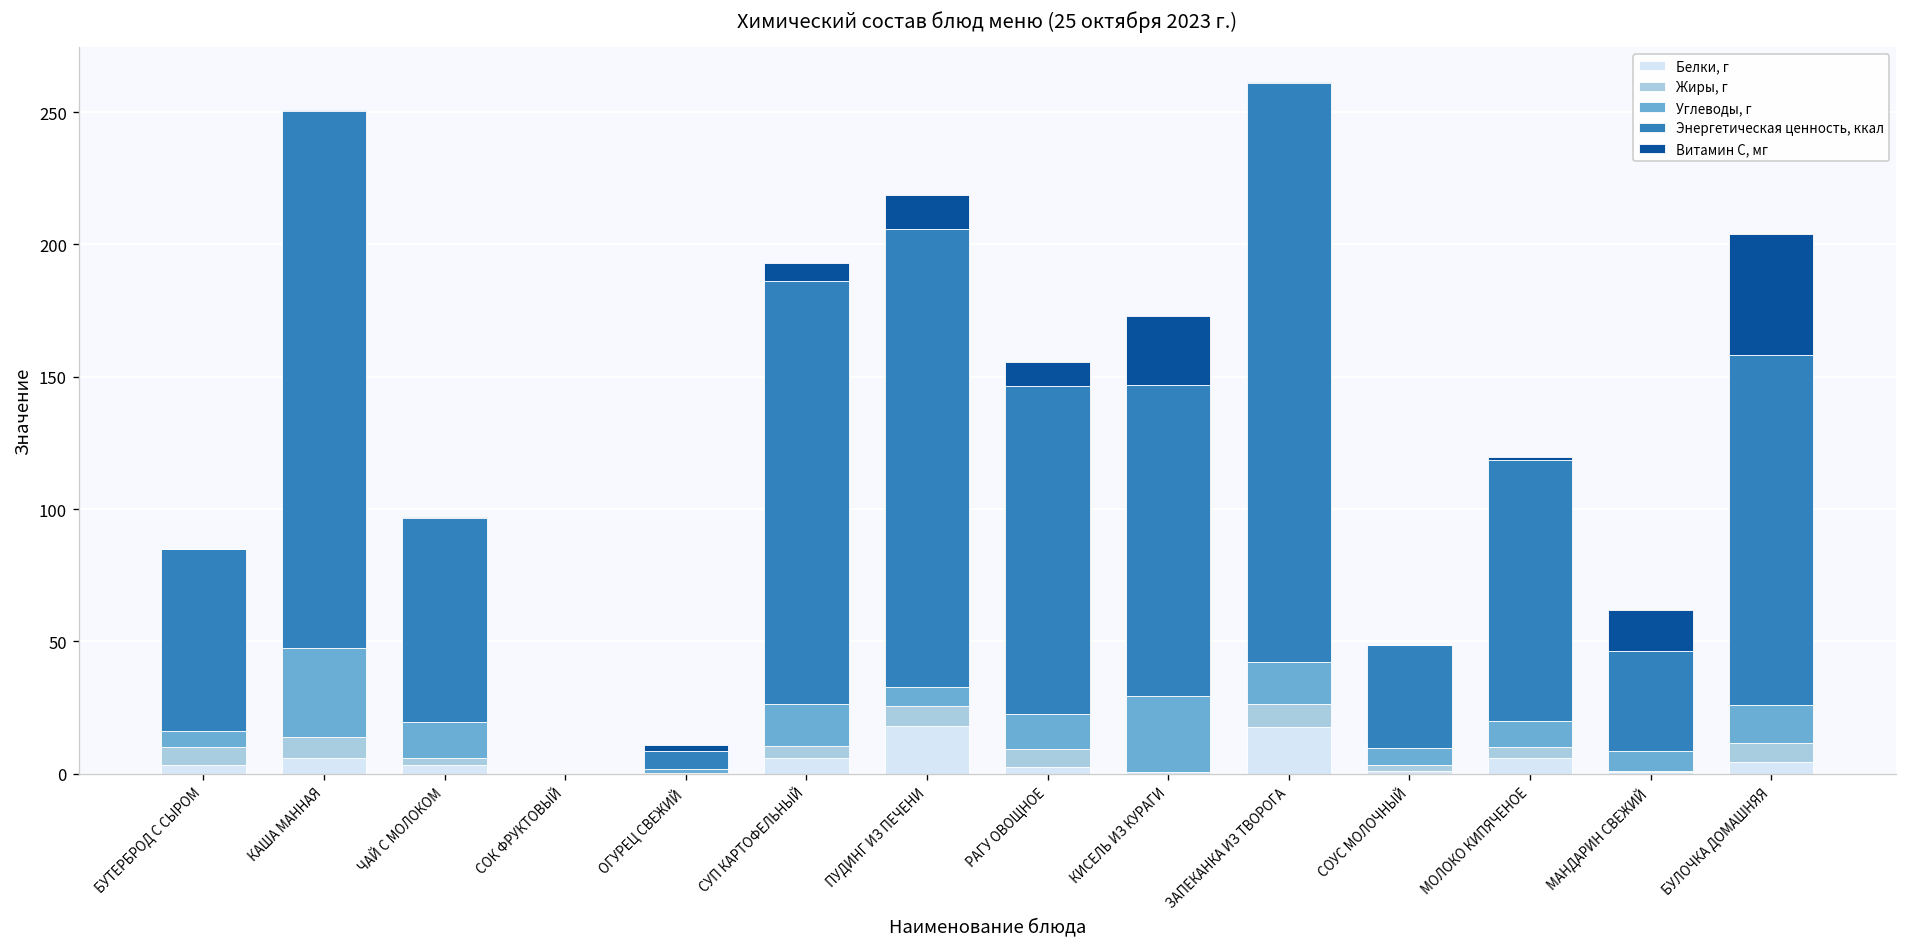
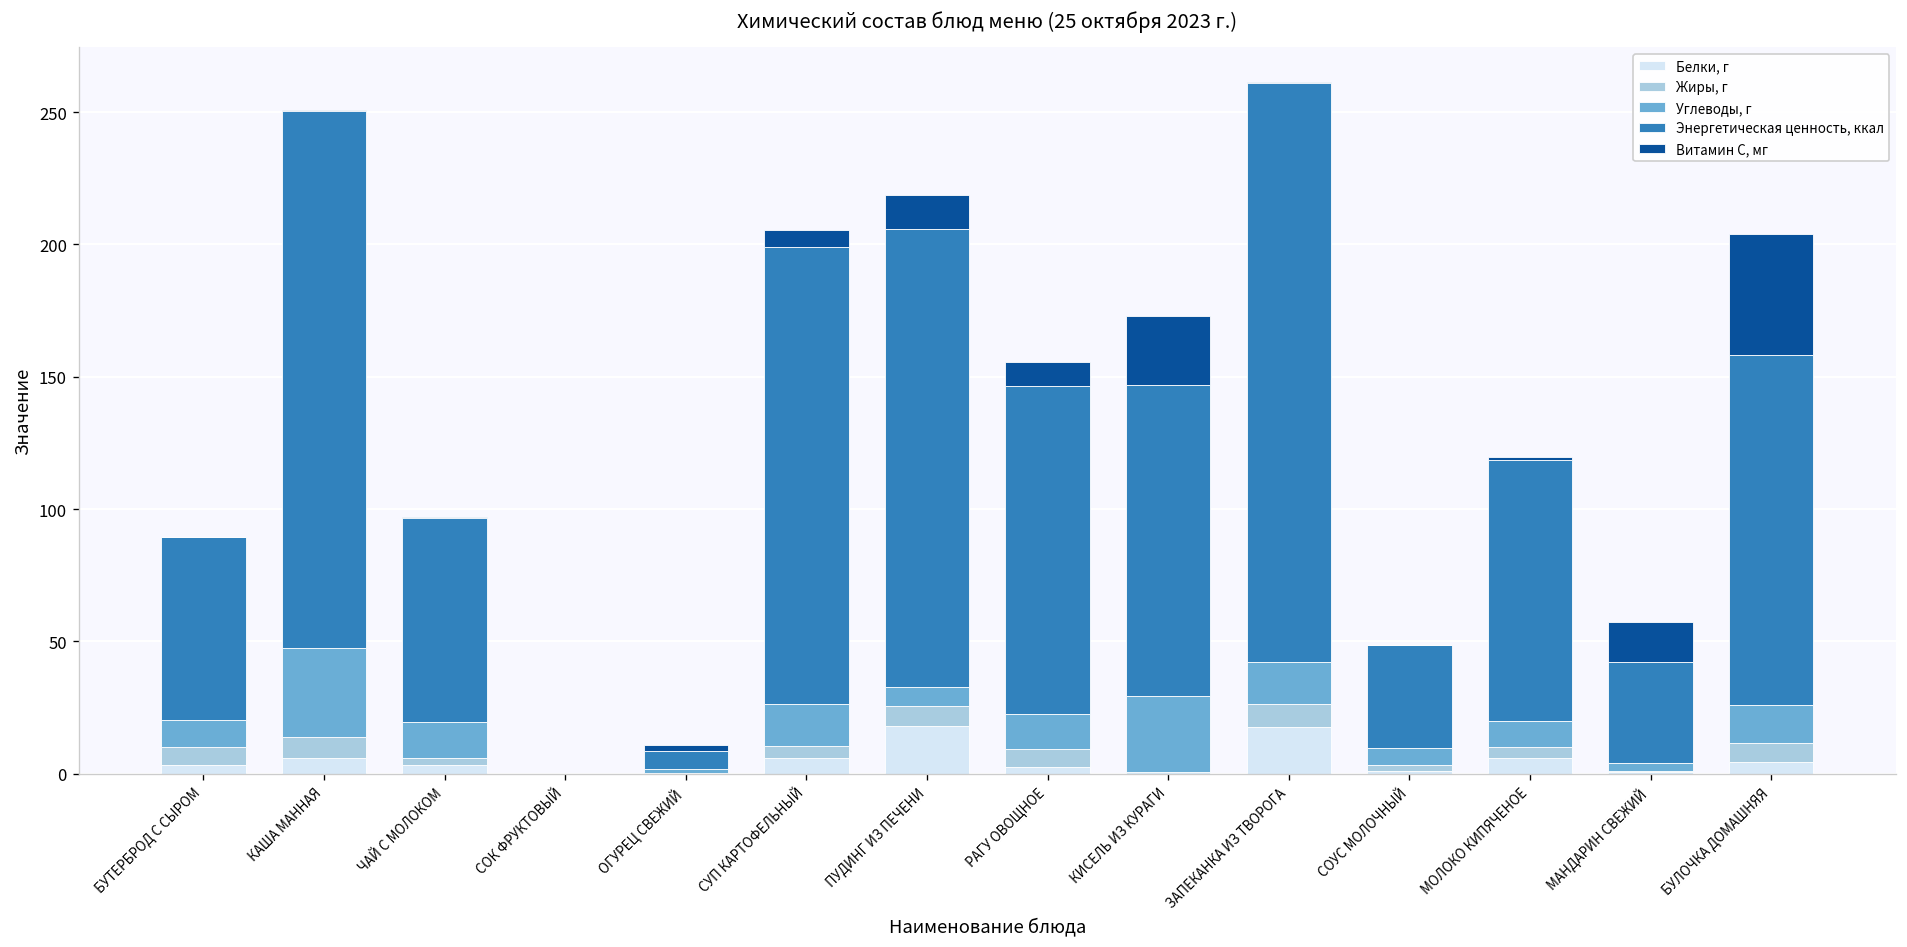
Углеводы, г, БУТЕРБРОД С СЫРОМ: 6 -> 10
Энергетическая ценность, ккал, СУП КАРТОФЕЛЬНЫЙ: 160 -> 173
Углеводы, г, МАНДАРИН СВЕЖИЙ: 7 -> 3
